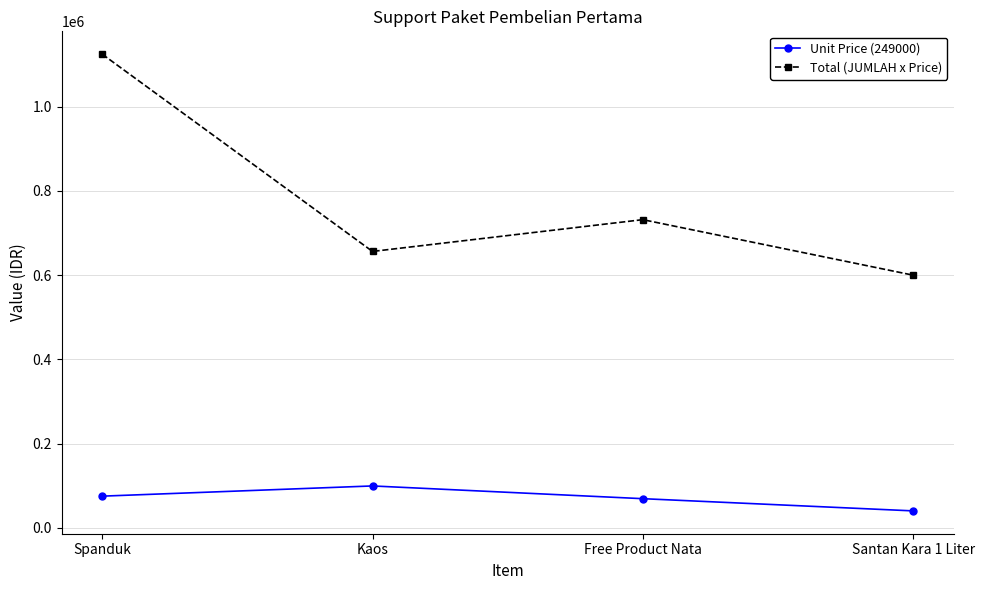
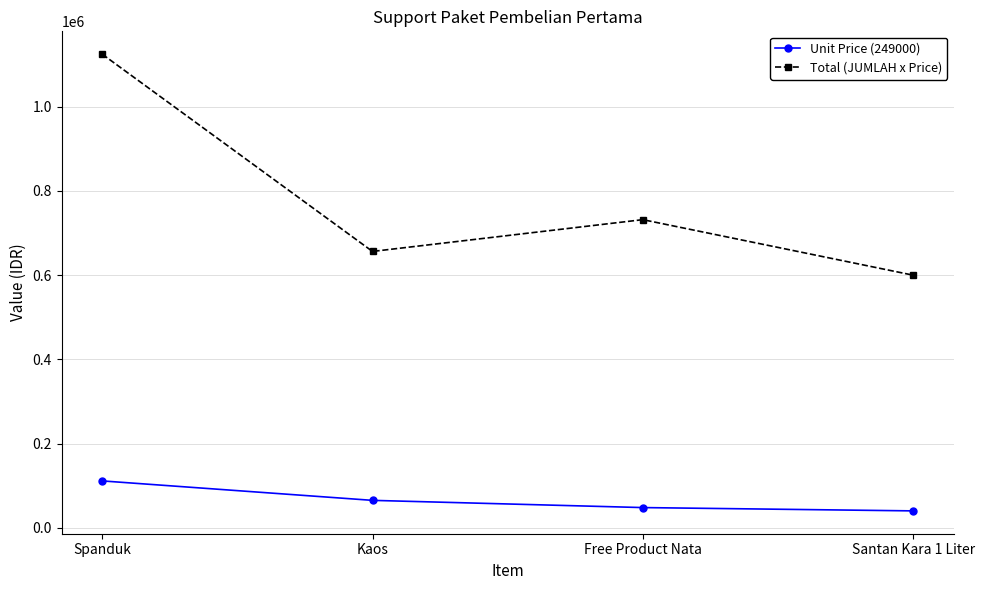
Unit Price (249000), Spanduk: 80000 -> 110000
Unit Price (249000), Kaos: 100000 -> 70000
Unit Price (249000), Free Product Nata: 70000 -> 50000
